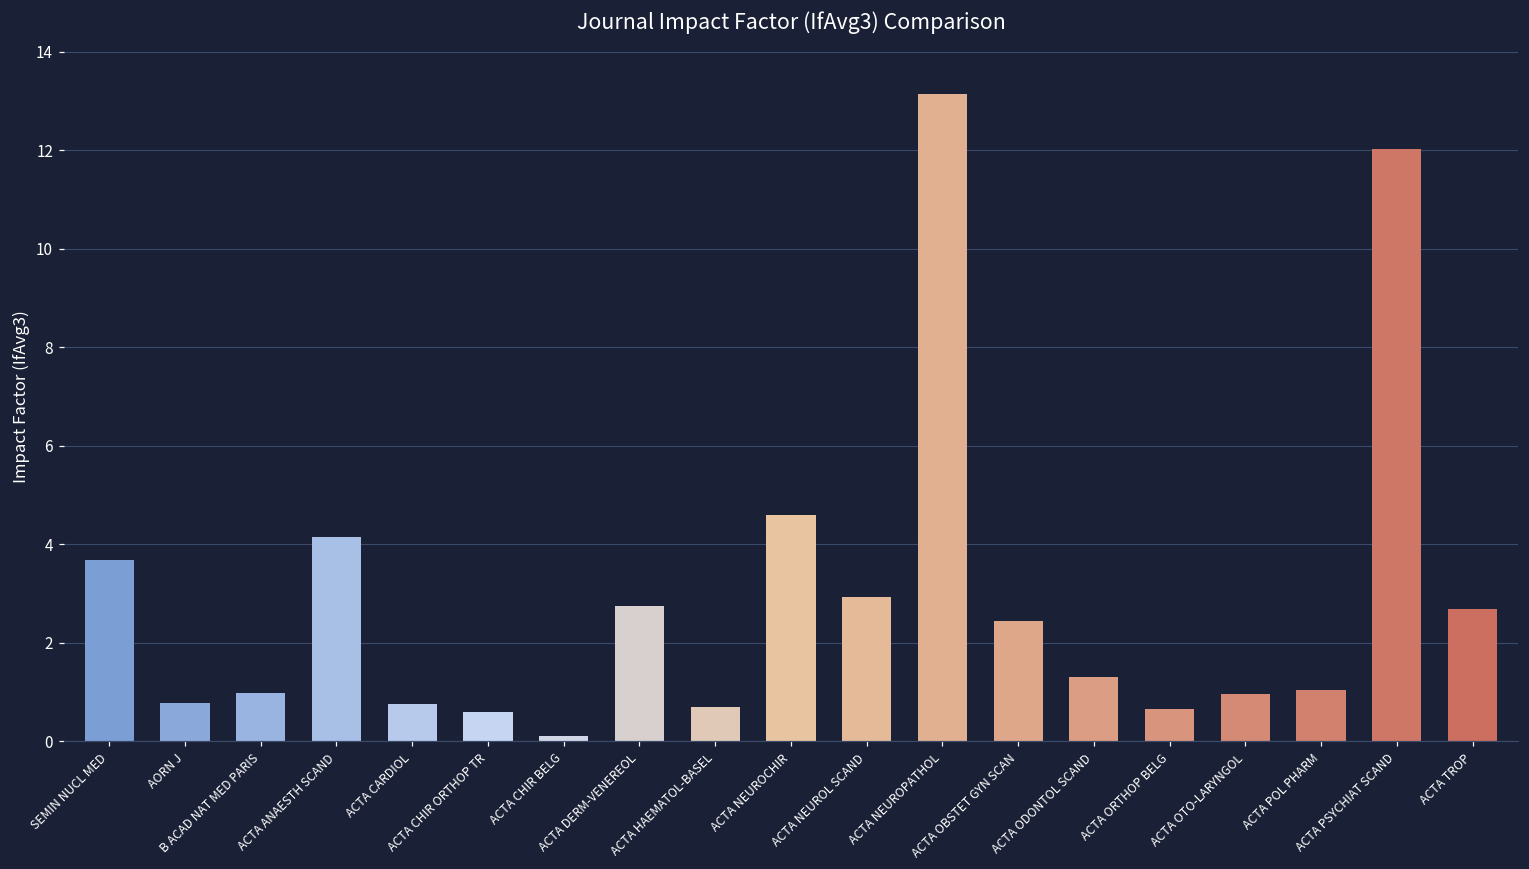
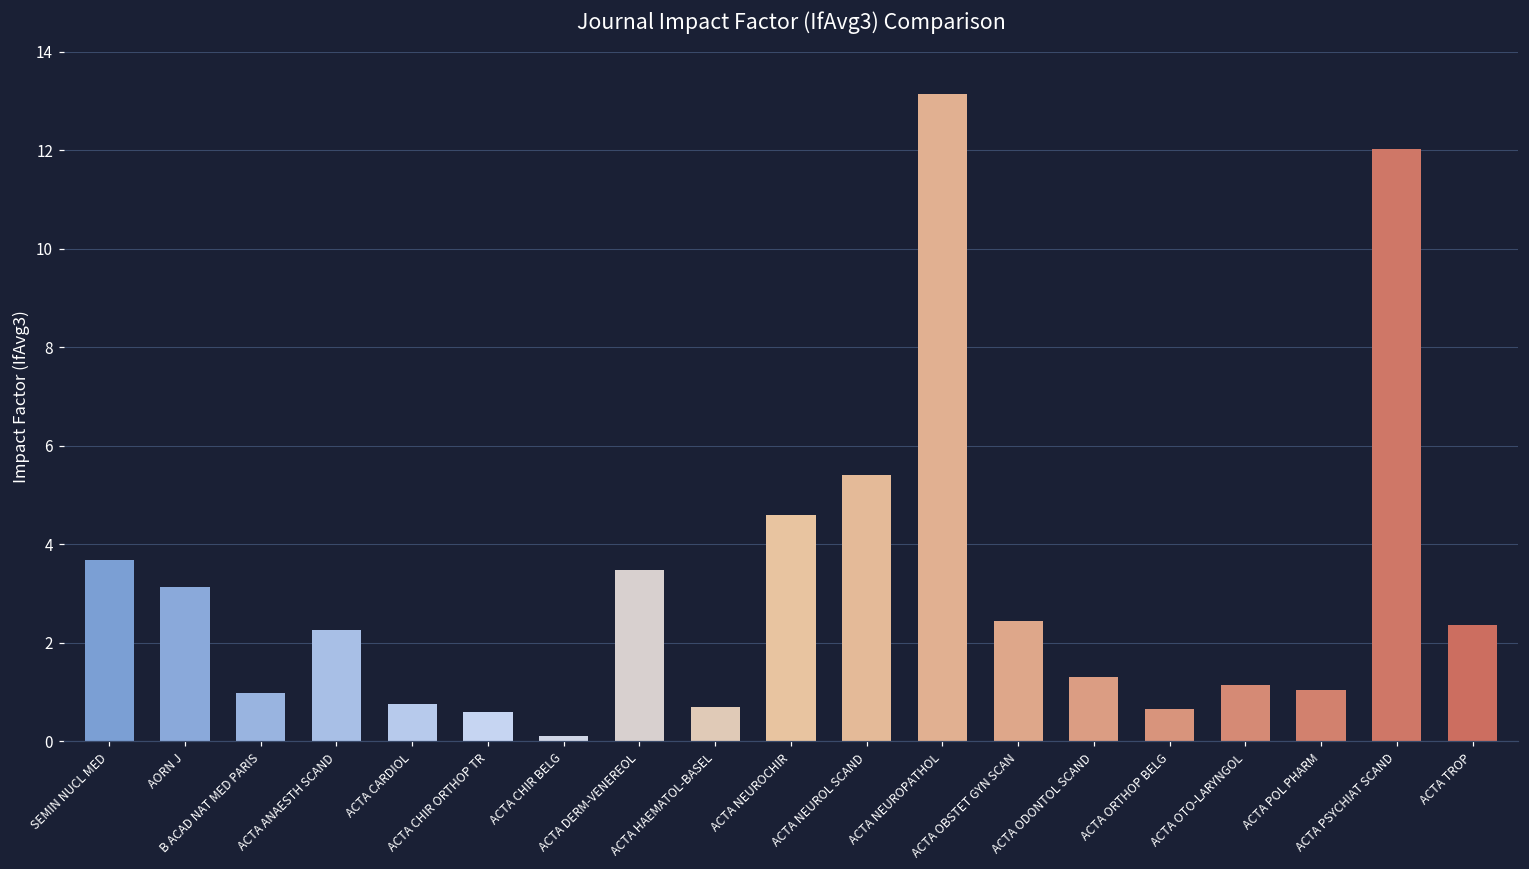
AORN J: 0.8 -> 3.1
ACTA ANAESTH SCAND: 4.2 -> 2.3
ACTA DERM-VENEREOL: 2.7 -> 3.5
ACTA NEUROL SCAND: 2.9 -> 5.4
ACTA OTO-LARYNGOL: 1.0 -> 1.1
ACTA TROP: 2.7 -> 2.4
